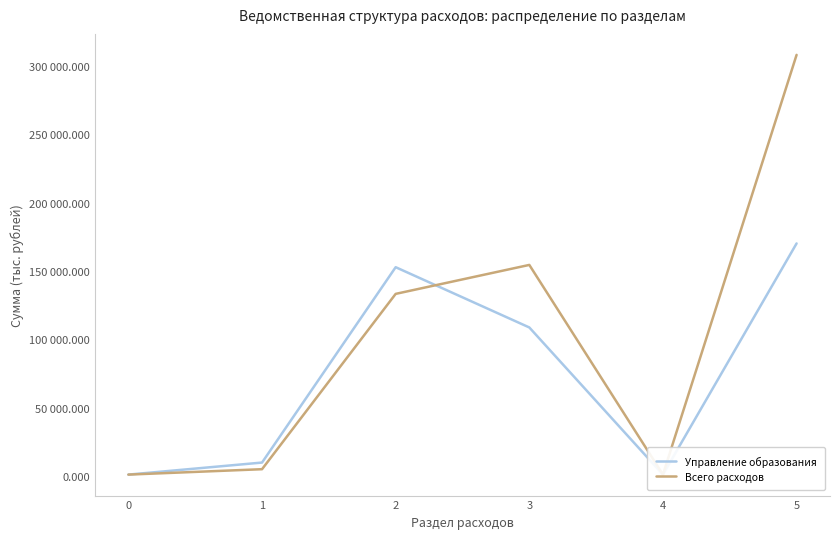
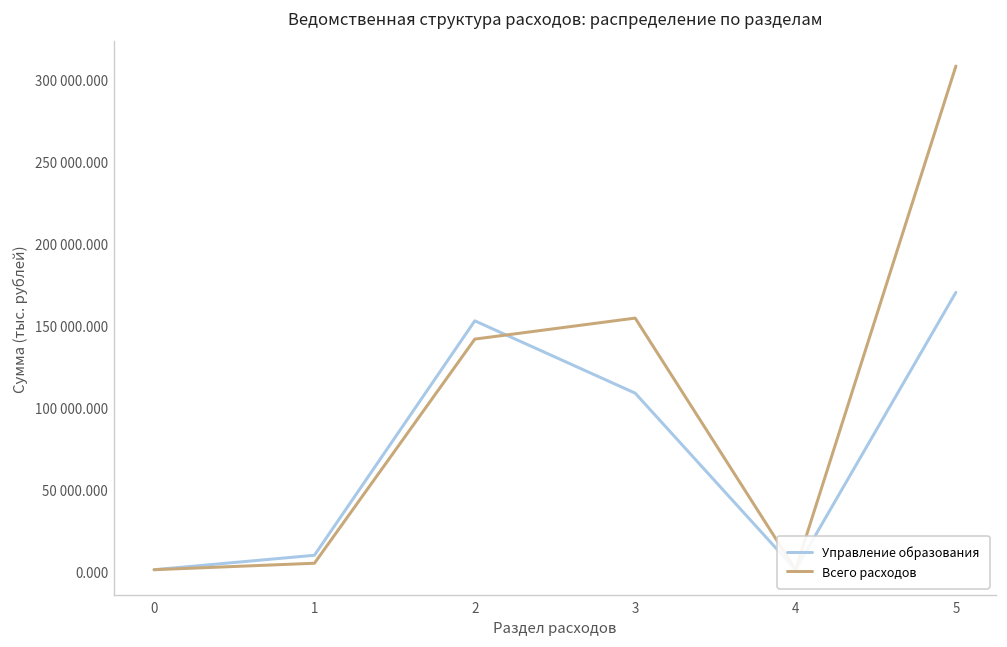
Всего расходов, 2: 133000 -> 142000
